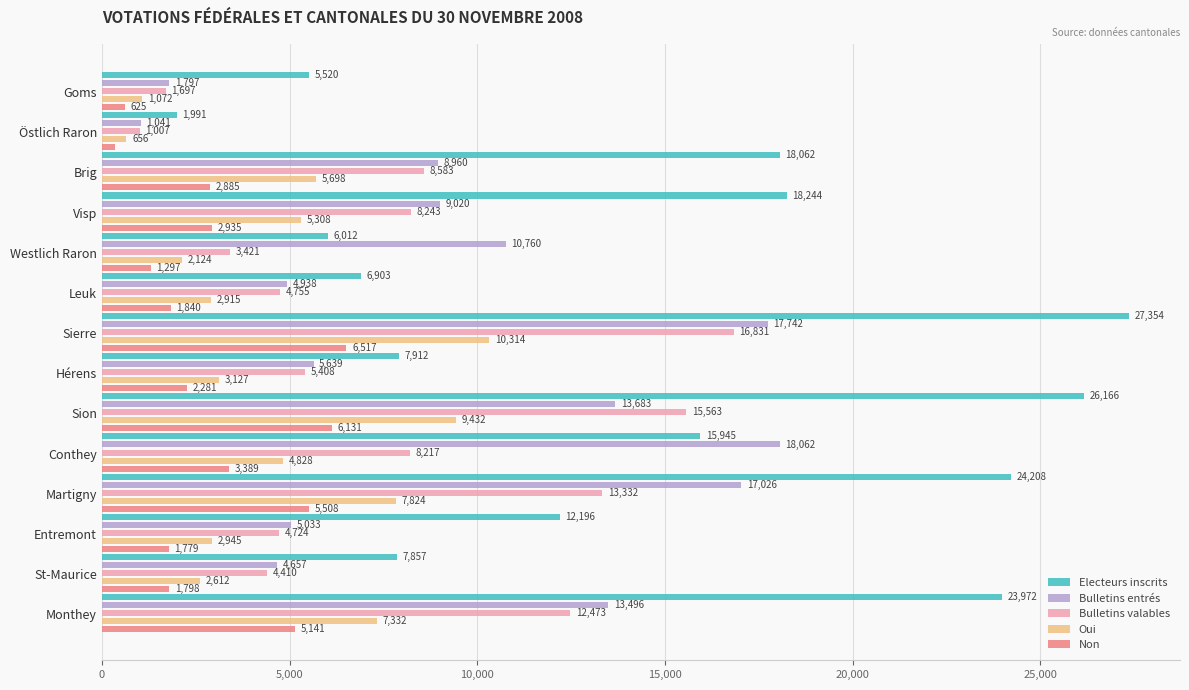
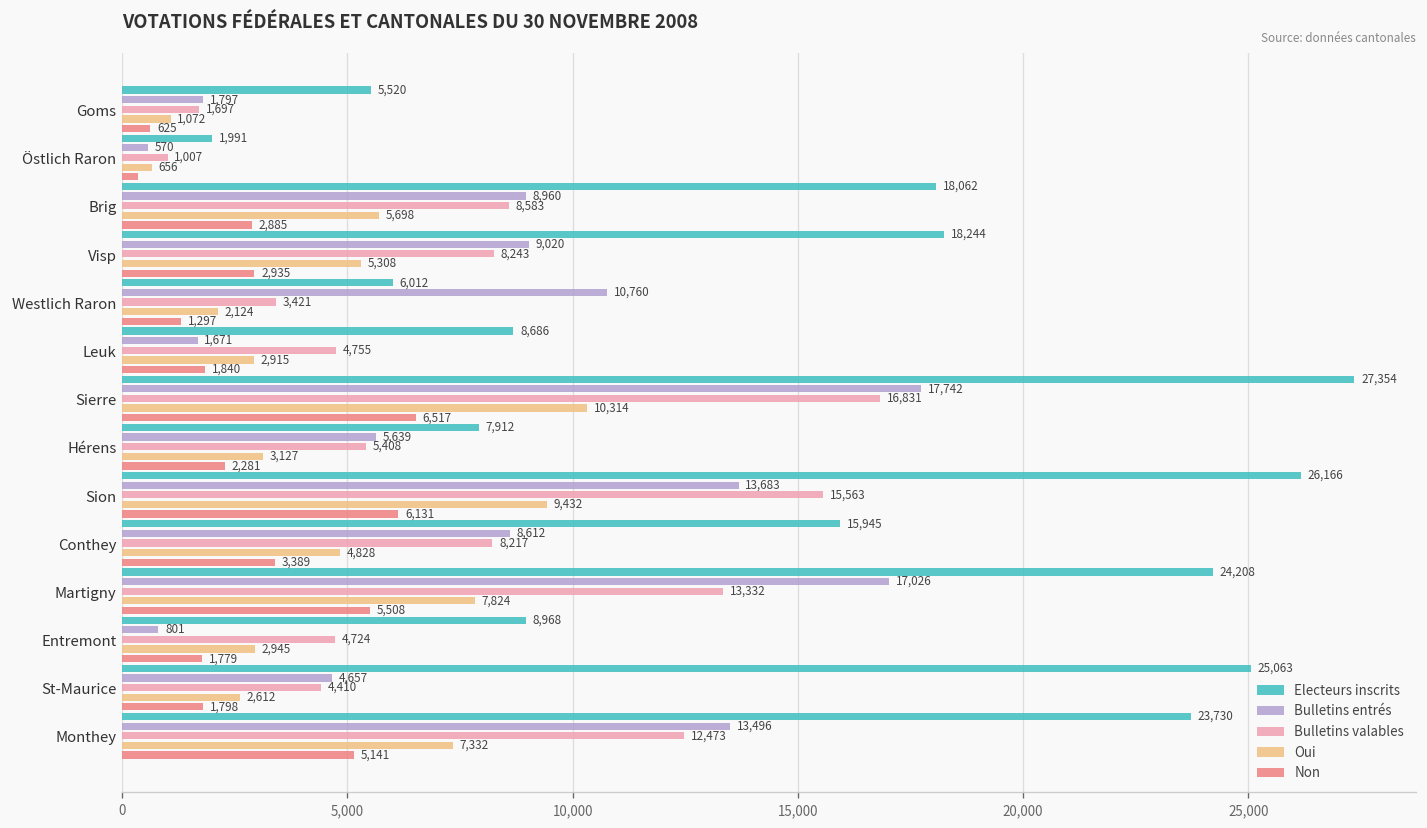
Bulletins entrés, Östlich Raron: 1,041 -> 570
Electeurs inscrits, Leuk: 6,903 -> 8,686
Bulletins entrés, Leuk: 4,938 -> 1,671
Bulletins entrés, Conthey: 18,062 -> 8,612
Electeurs inscrits, Entremont: 12,196 -> 8,968
Bulletins entrés, Entremont: 5,033 -> 801
Electeurs inscrits, St-Maurice: 7,857 -> 25,063
Electeurs inscrits, Monthey: 23,972 -> 23,730
